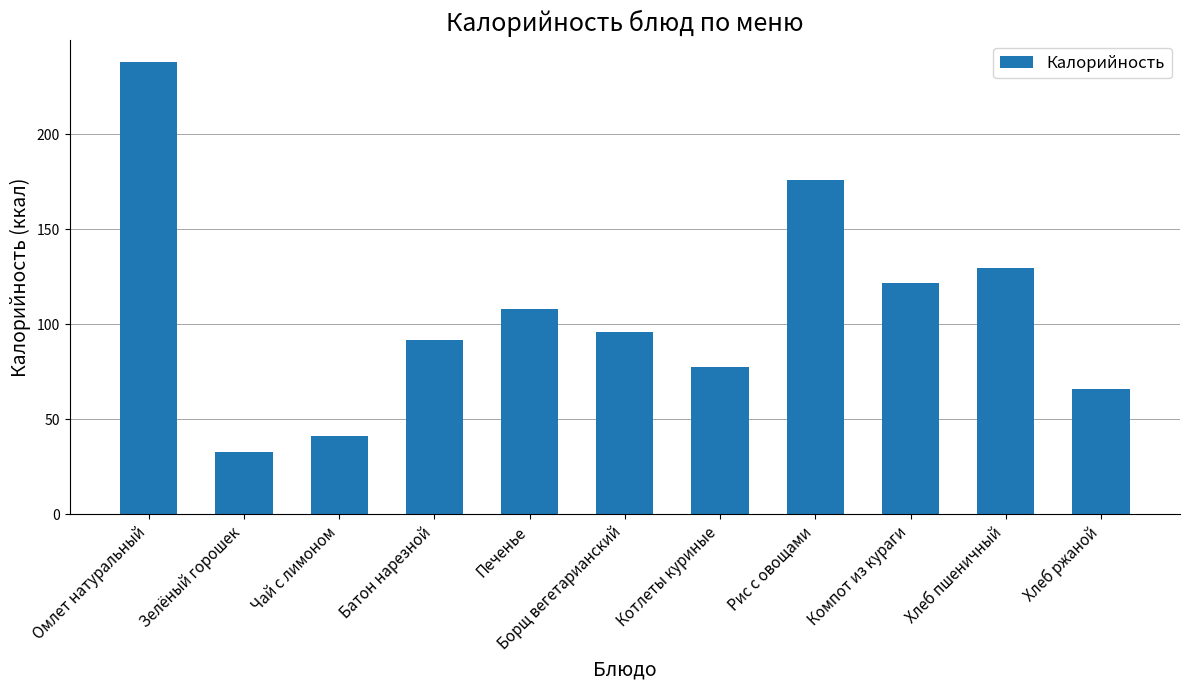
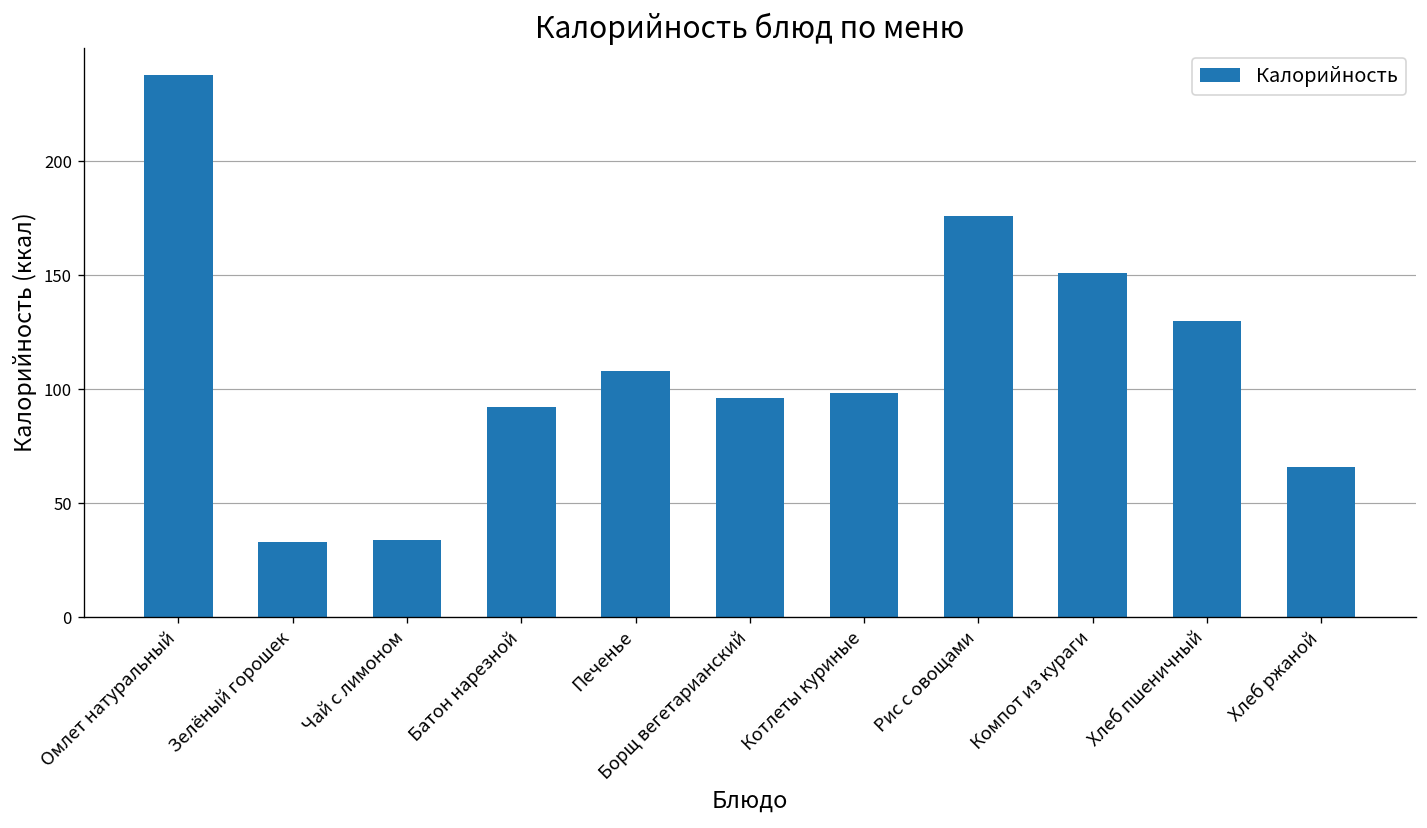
Чай с лимоном: 41 -> 34
Котлеты куриные: 77 -> 98
Компот из кураги: 122 -> 151
